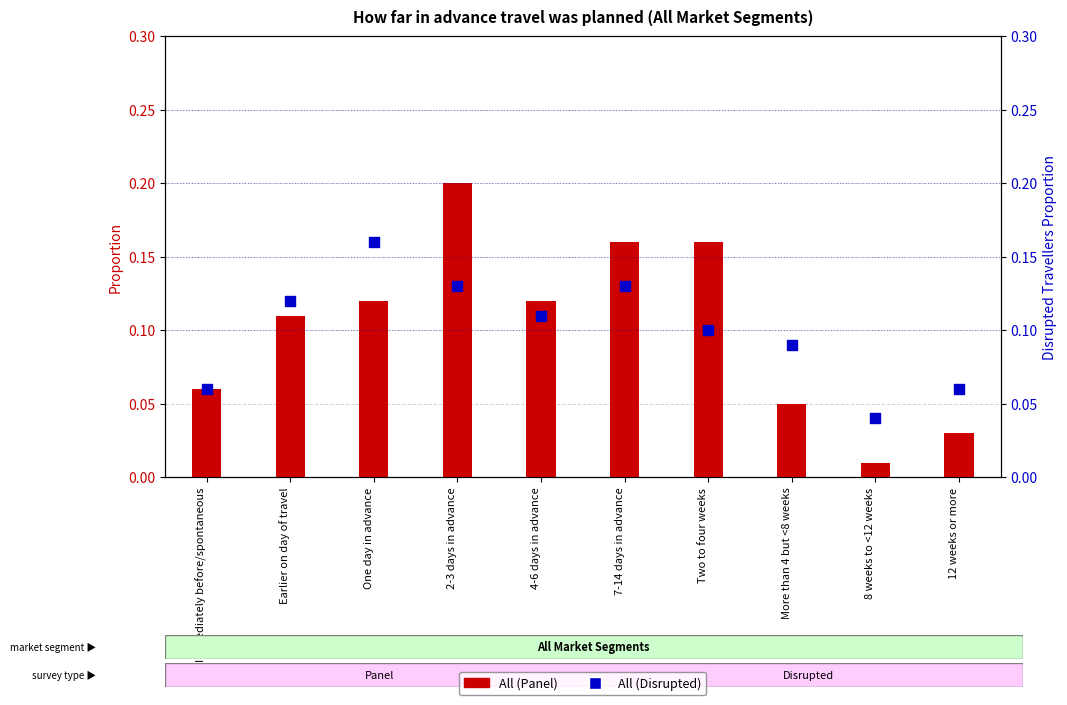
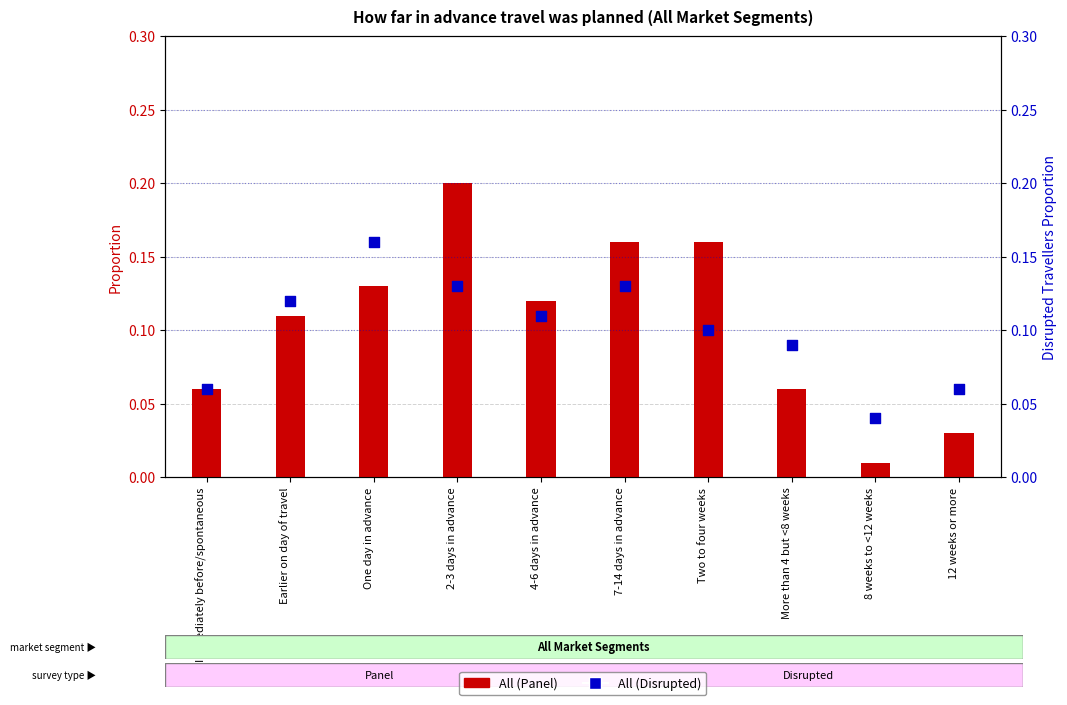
All (Panel), One day in advance: 0.12 -> 0.13
All (Panel), More than 4 but <8 weeks: 0.05 -> 0.06
